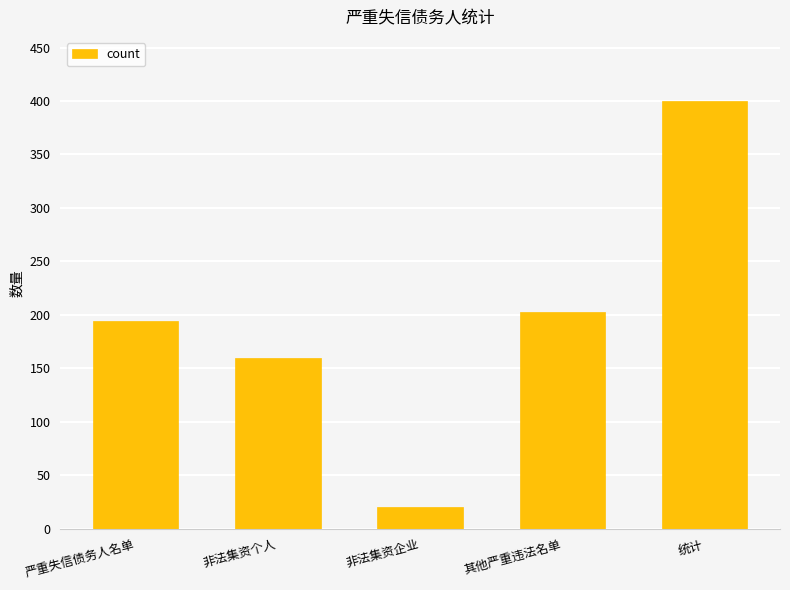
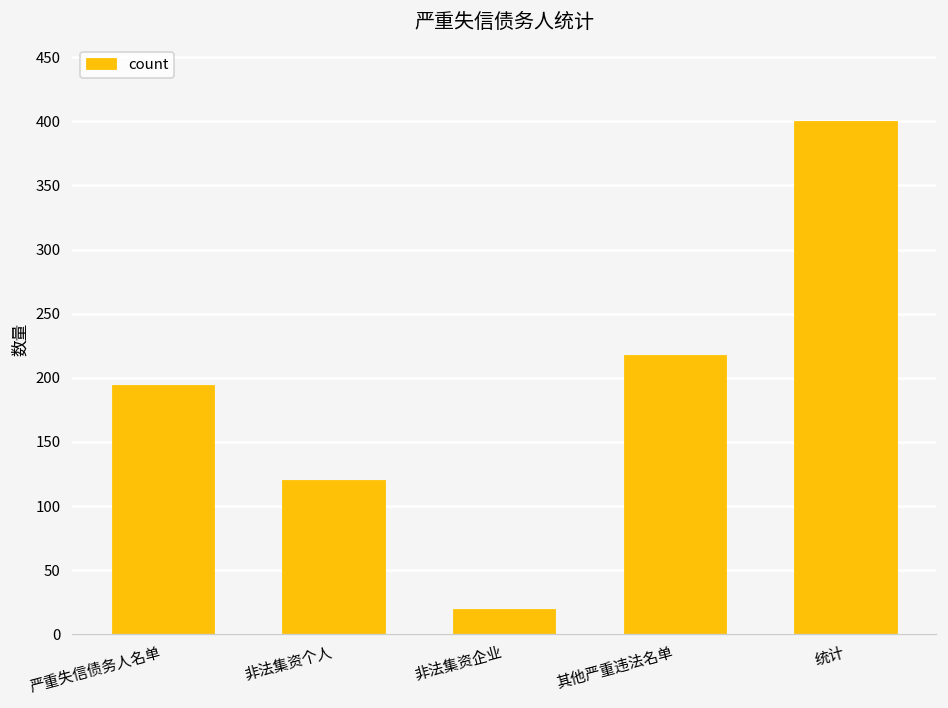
非法集资个人: 160 -> 120
其他严重违法名单: 203 -> 218
